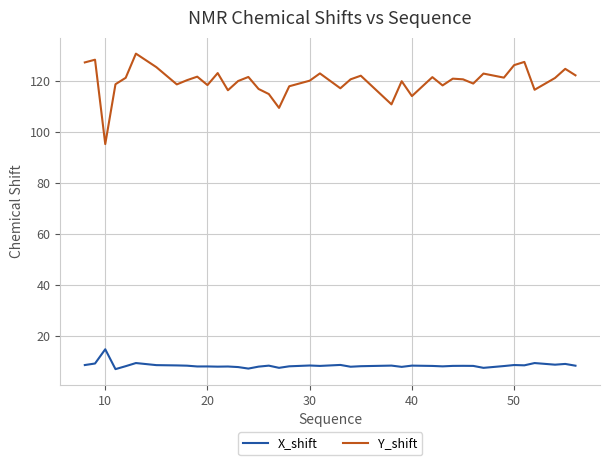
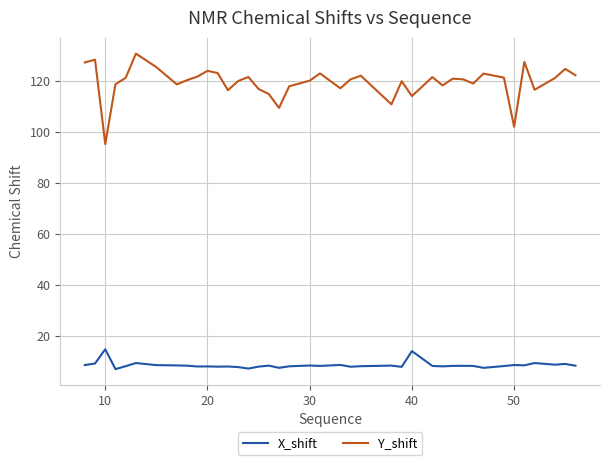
Y_shift, 20: 118 -> 124
X_shift, 40: 8 -> 14
Y_shift, 50: 126 -> 102
